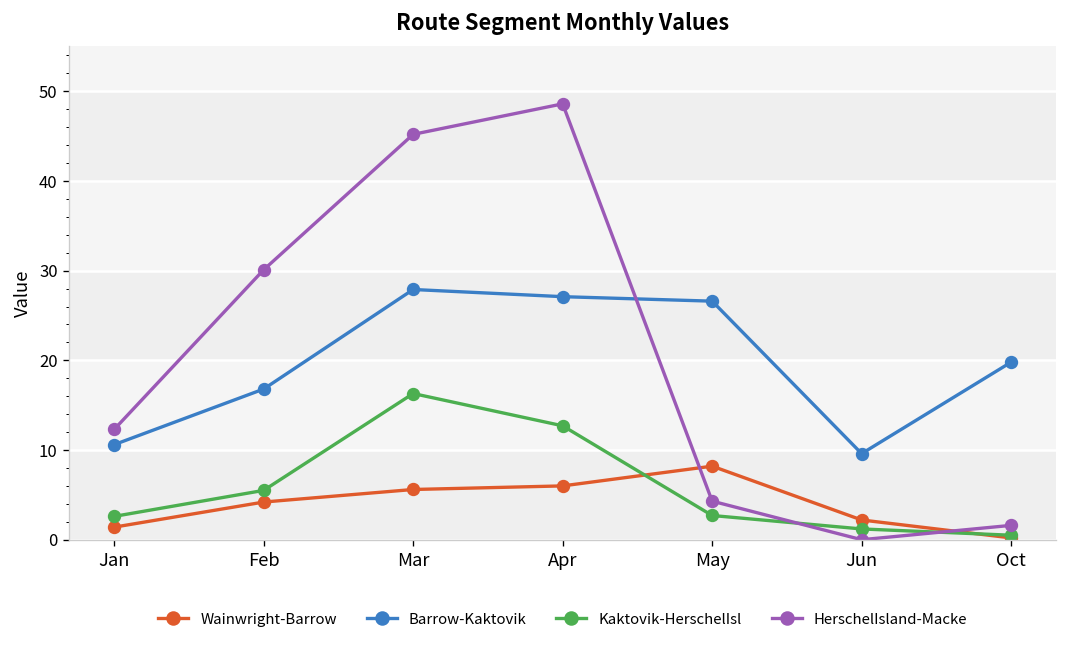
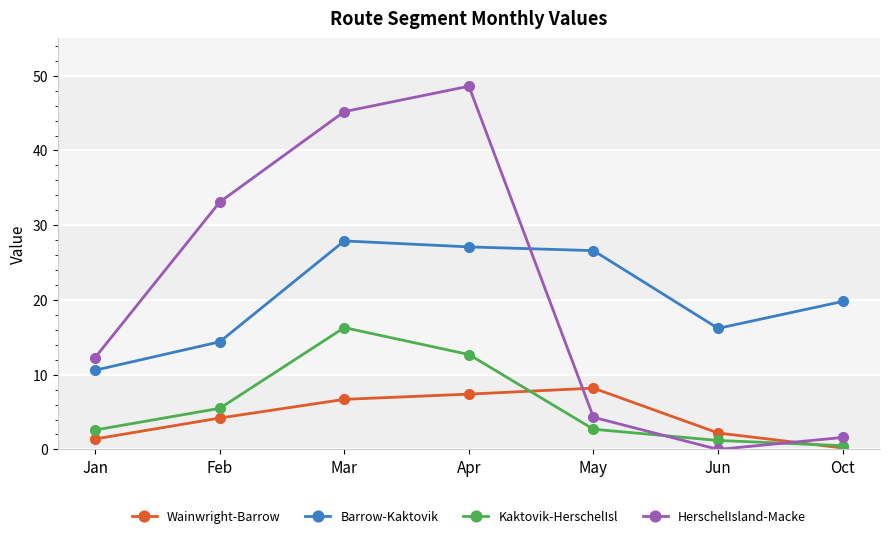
Barrow-Kaktovik, Feb: 17 -> 14
HerschelIsland-Macke, Feb: 30 -> 33
Wainwright-Barrow, Mar: 6 -> 7
Wainwright-Barrow, Apr: 6 -> 7
Barrow-Kaktovik, Jun: 10 -> 16
